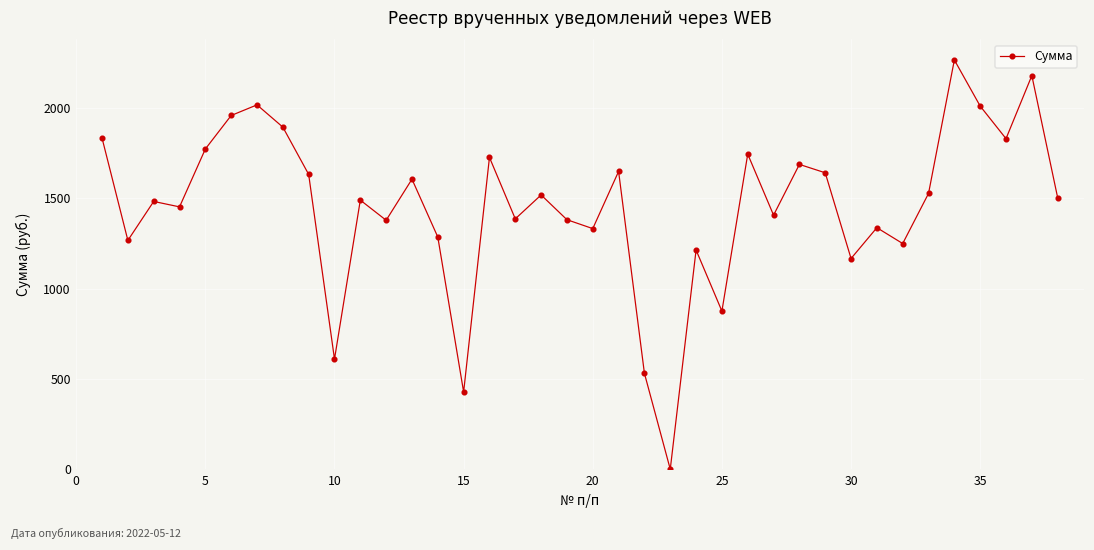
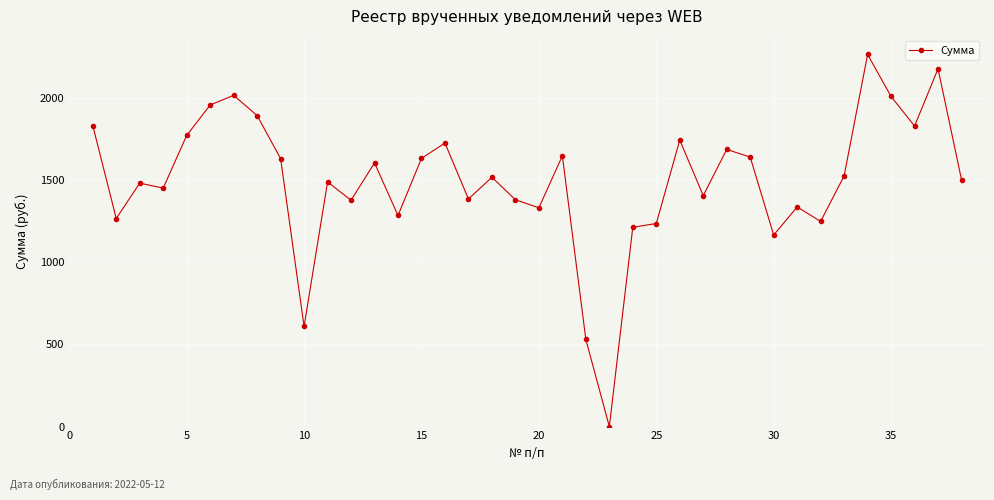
15: 430 -> 1630
25: 880 -> 1240
